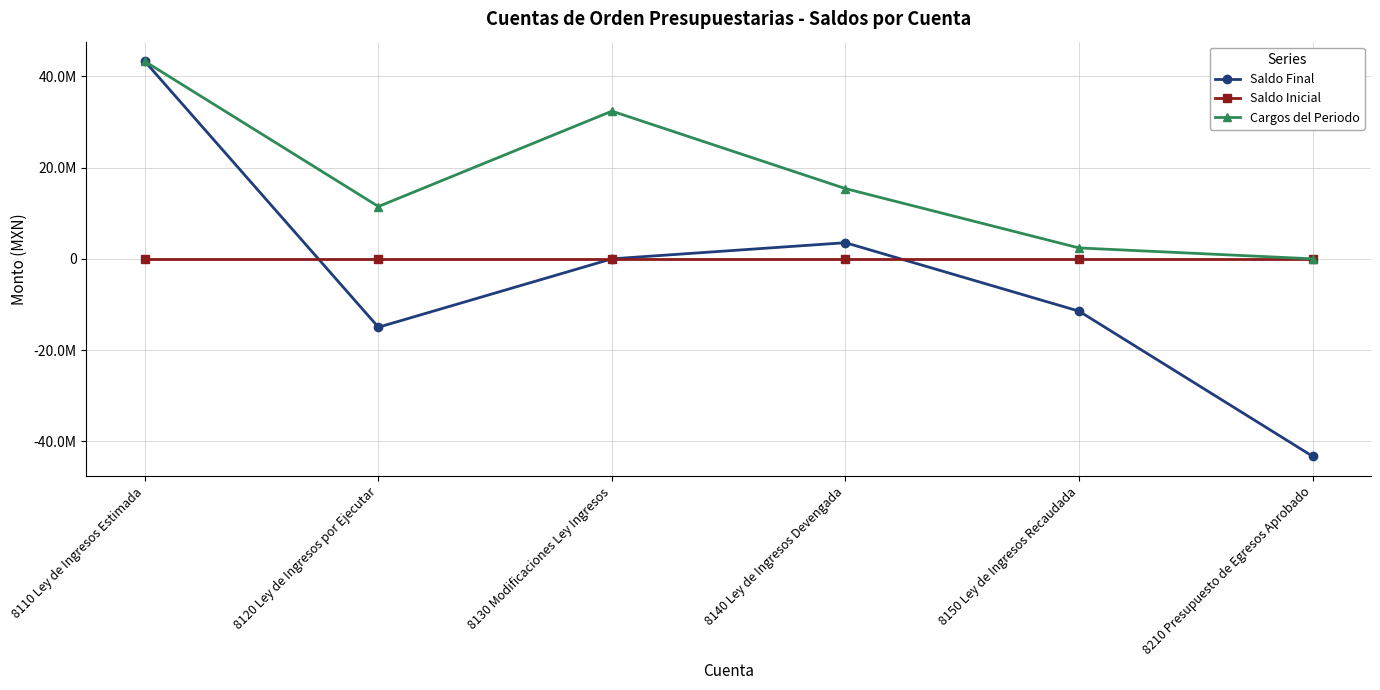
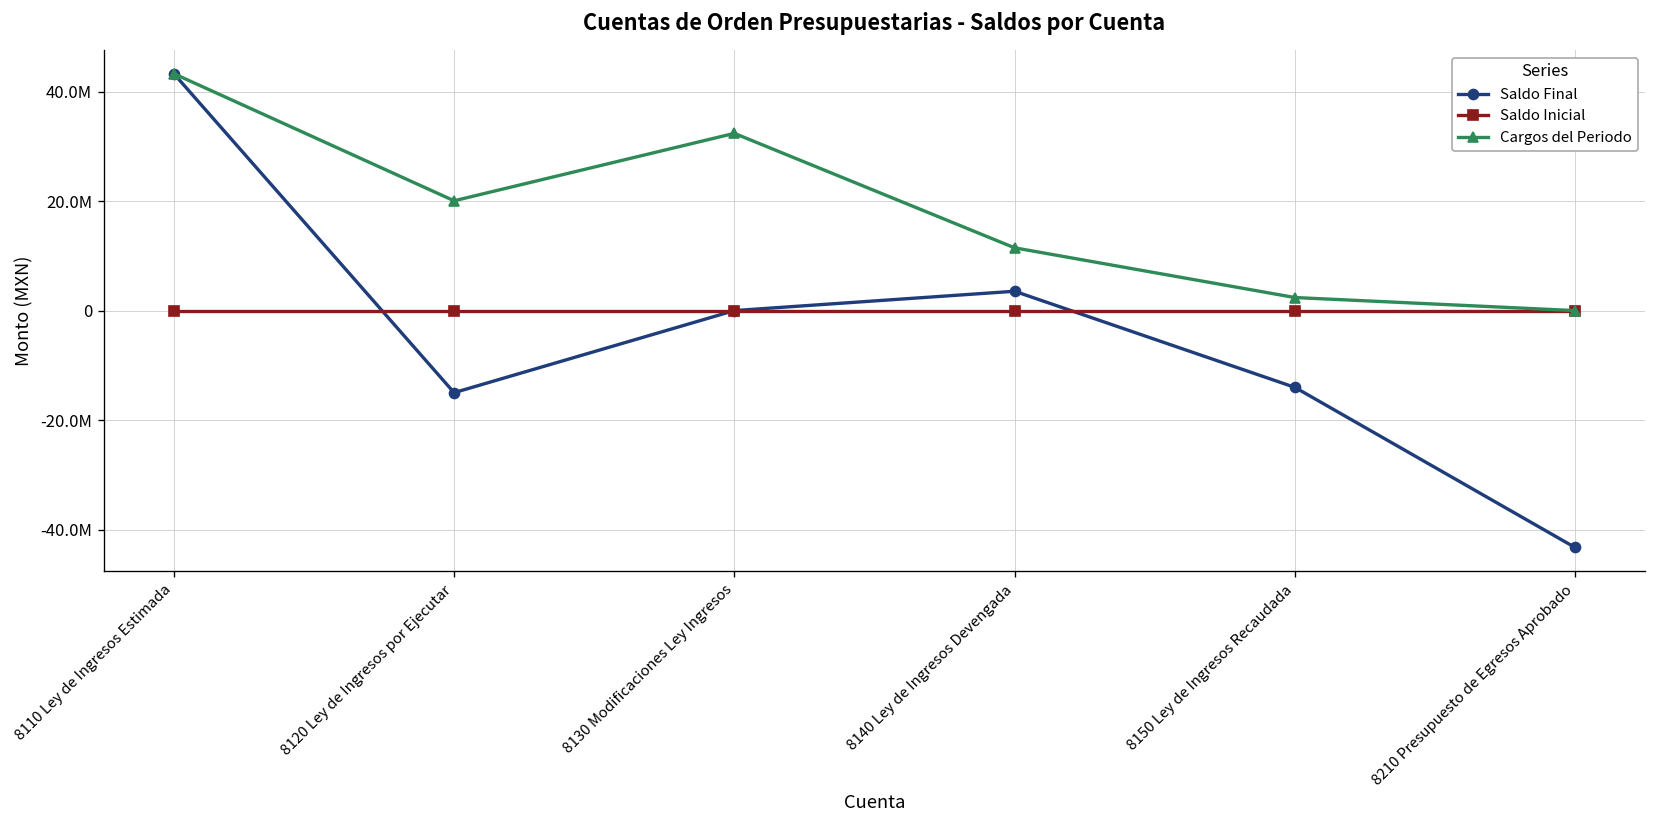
Cargos del Periodo, 8120 Ley de Ingresos por Ejecutar: 11000000 -> 20000000
Cargos del Periodo, 8140 Ley de Ingresos Devengada: 15000000 -> 11000000
Saldo Final, 8150 Ley de Ingresos Recaudada: -11000000 -> -14000000
